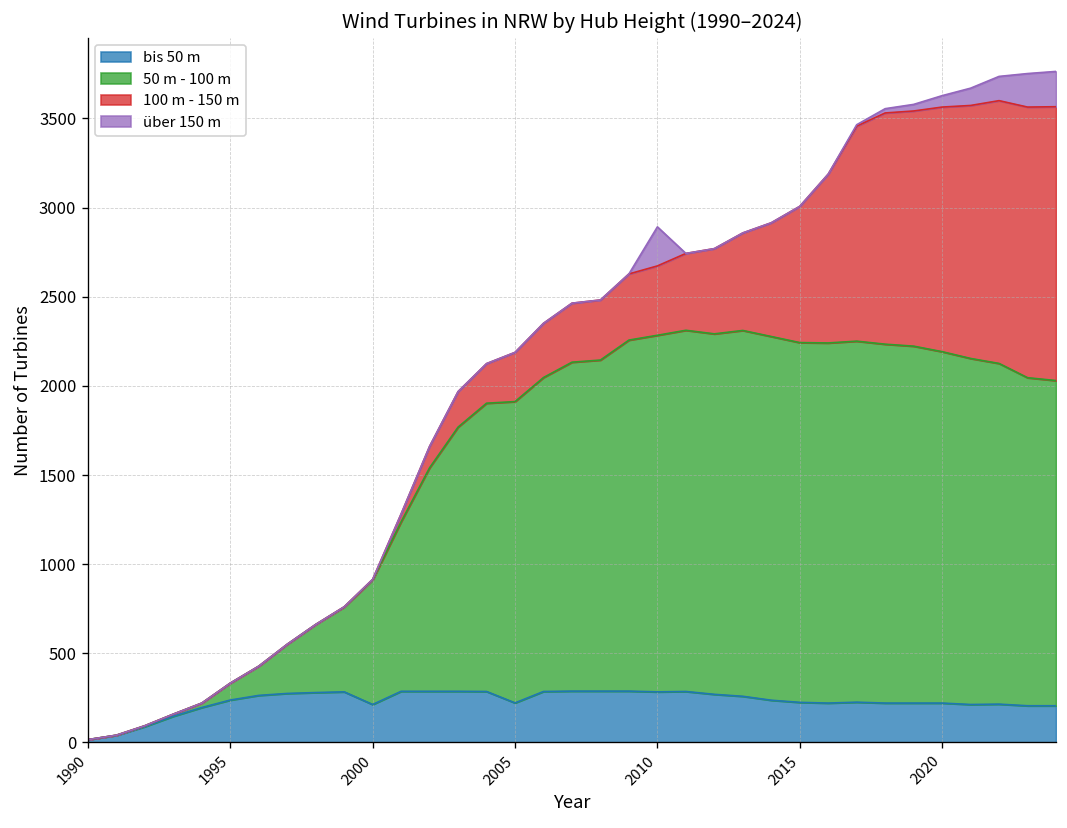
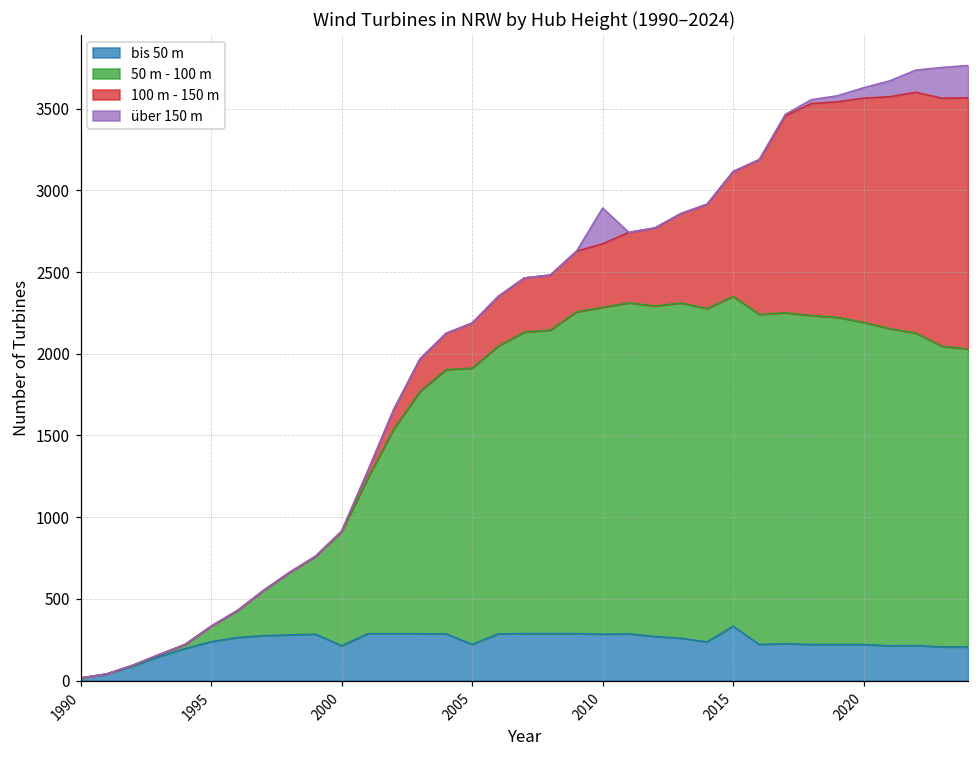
bis 50 m, 2015: 230 -> 330
